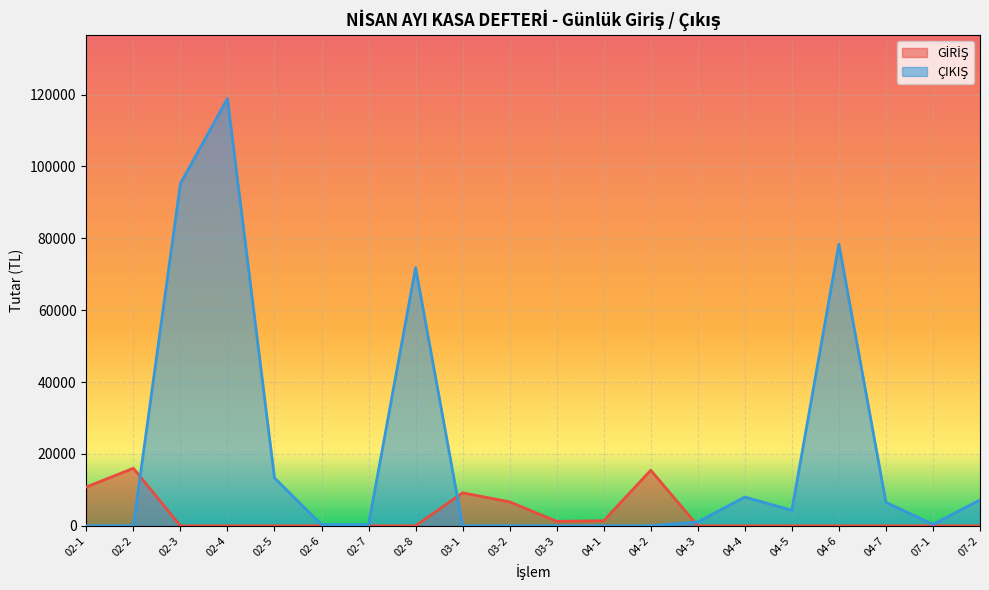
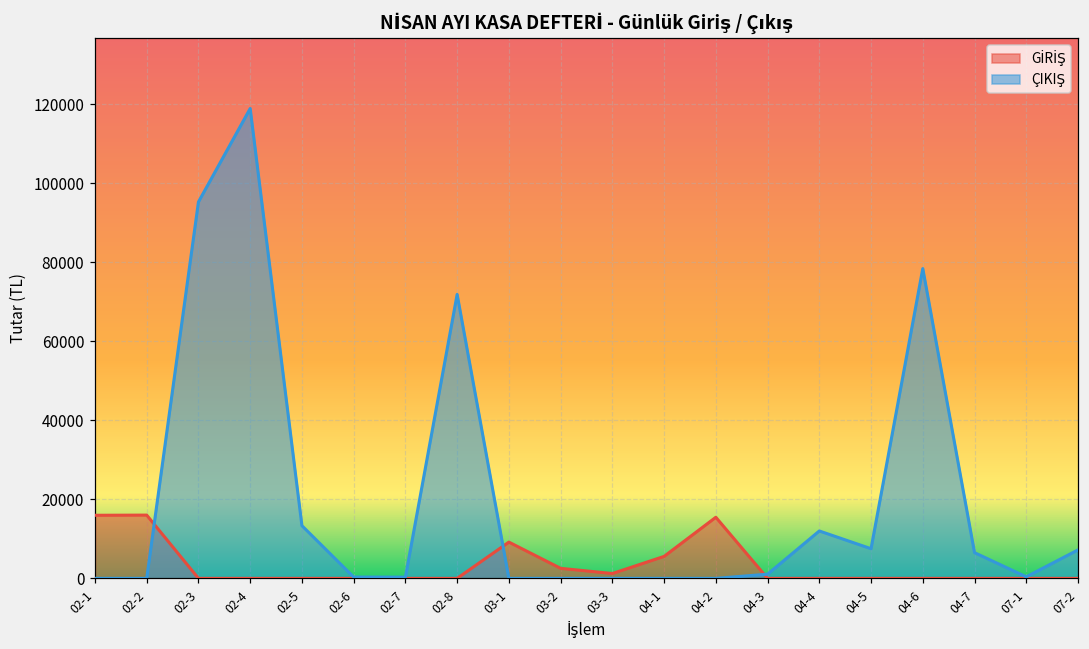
GİRİŞ, 02-1: 11000 -> 16000
GİRİŞ, 03-2: 7000 -> 3000
GİRİŞ, 04-1: 1000 -> 6000
ÇIKIŞ, 04-4: 8000 -> 12000
ÇIKIŞ, 04-5: 4000 -> 8000
